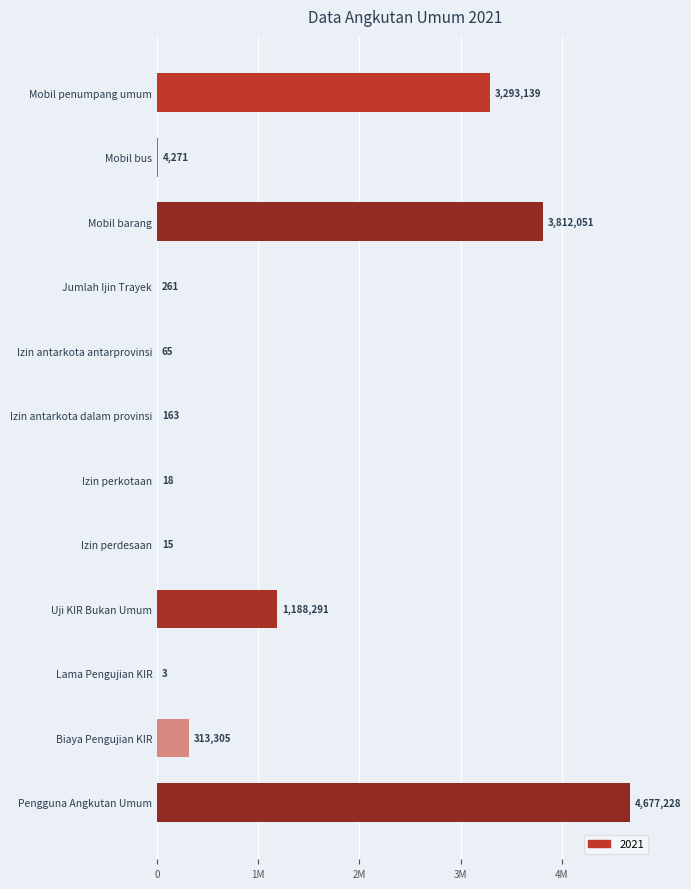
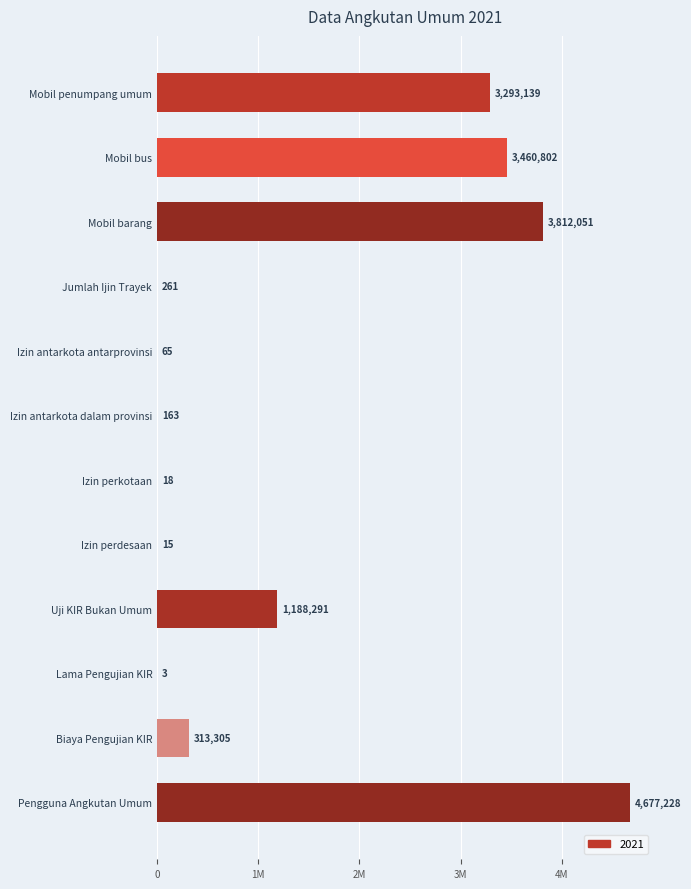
Mobil bus: 4,271 -> 3,460,802
